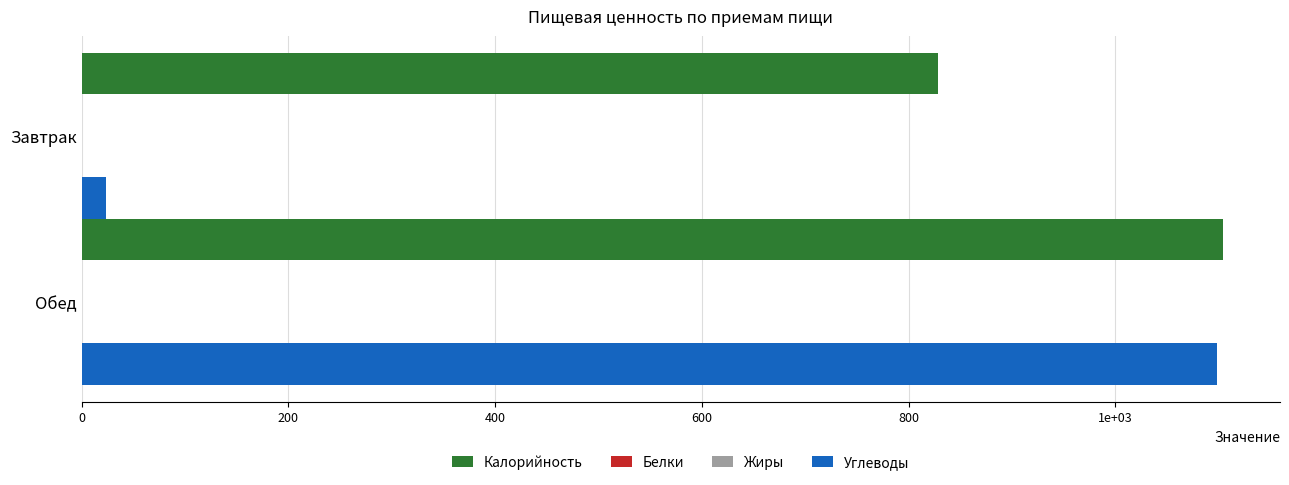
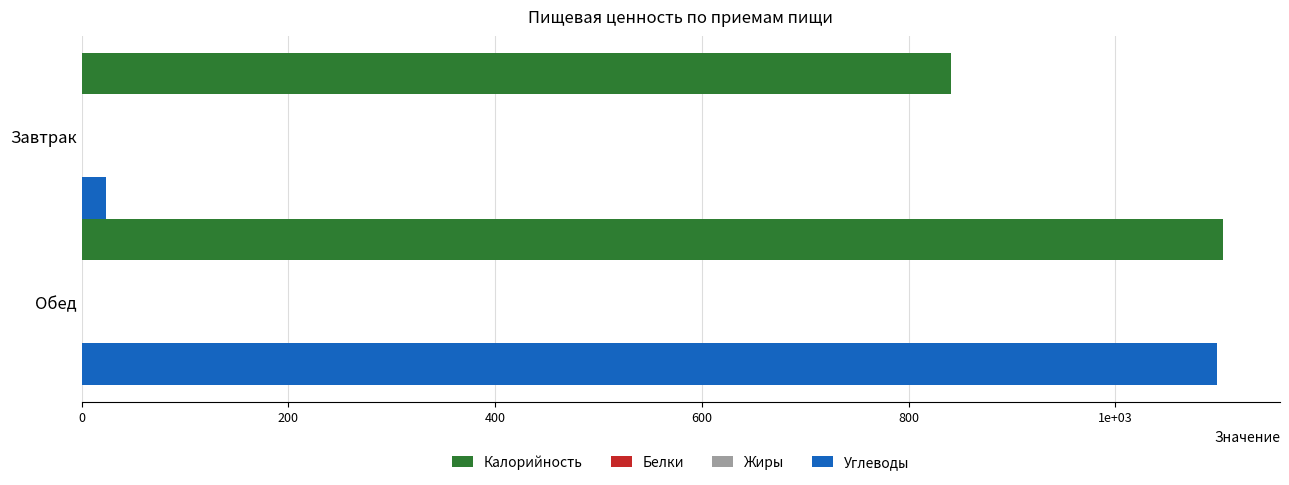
Калорийность, Завтрак: 828 -> 841
